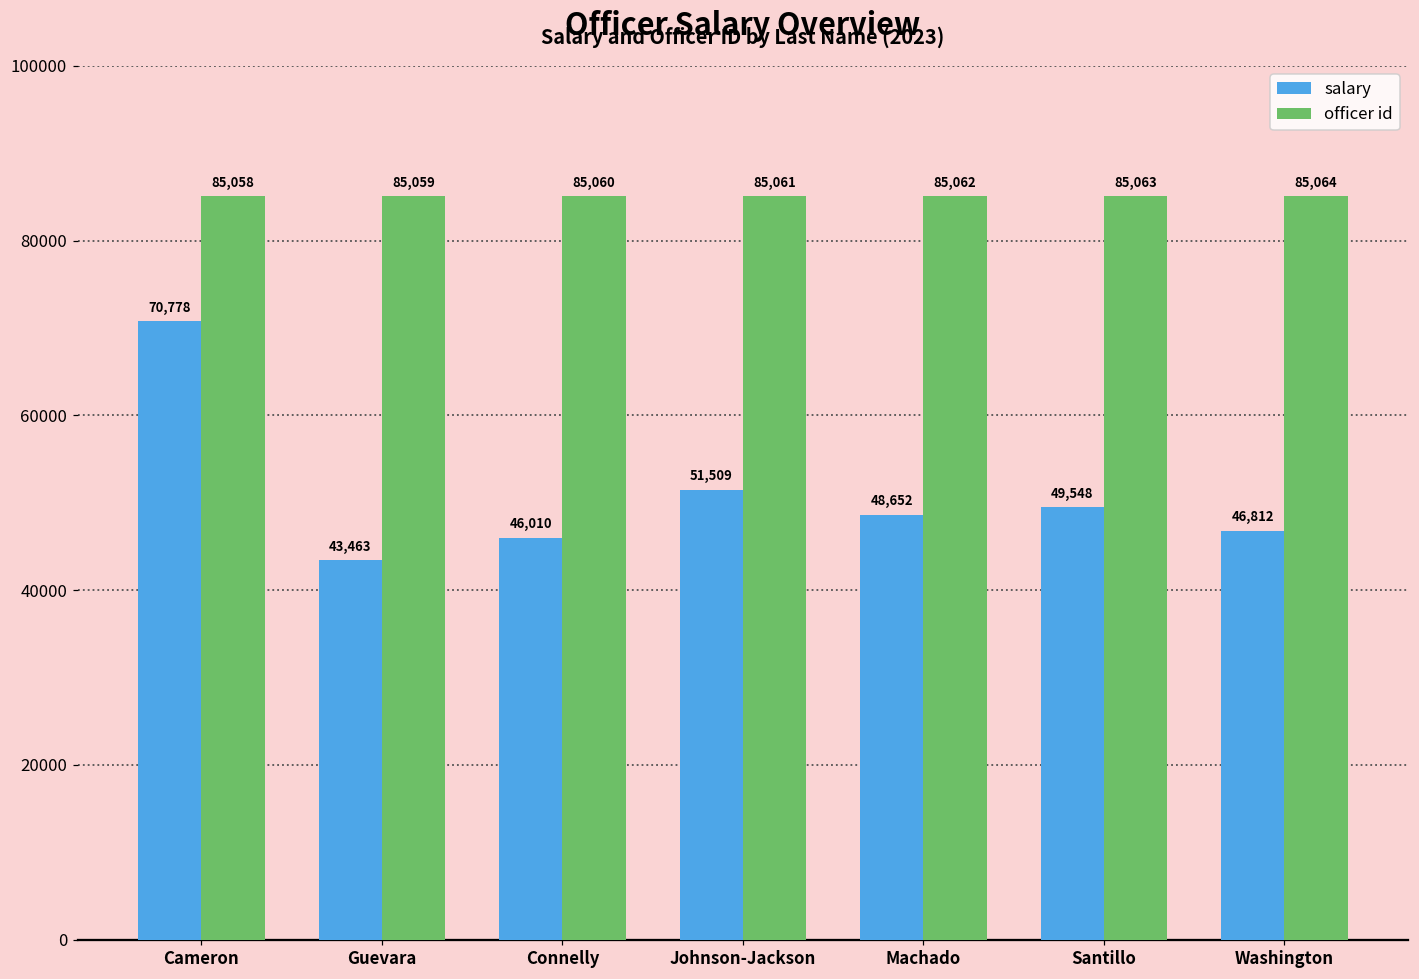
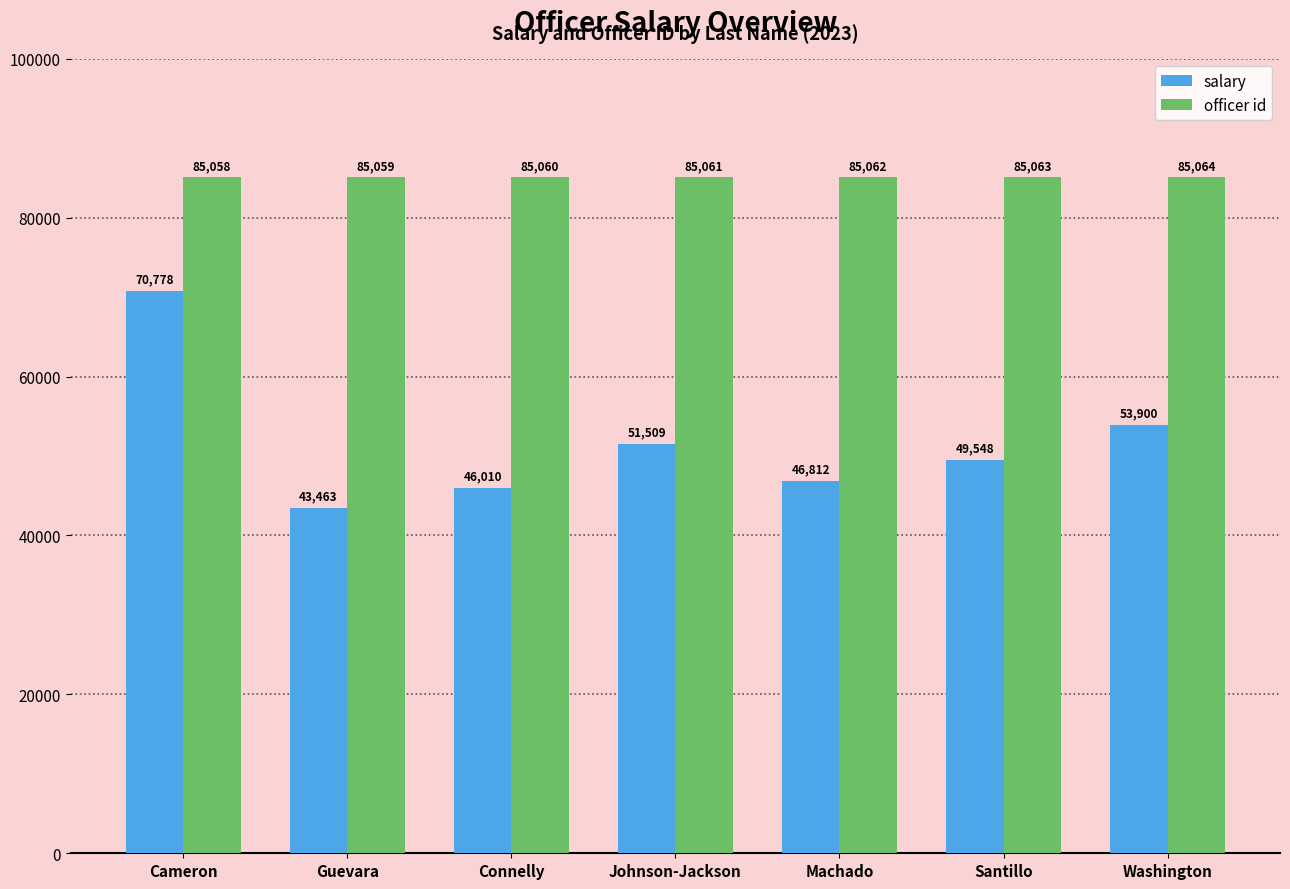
salary, Machado: 48,652 -> 46,812
salary, Washington: 46,812 -> 53,900
